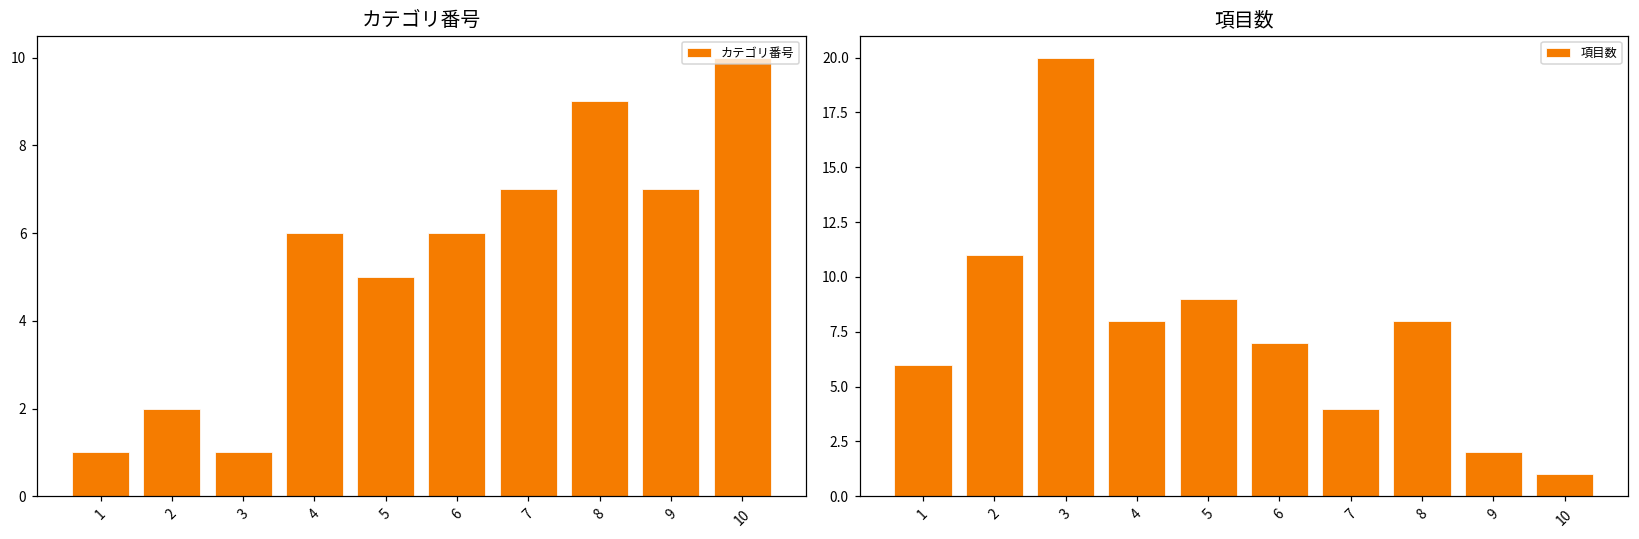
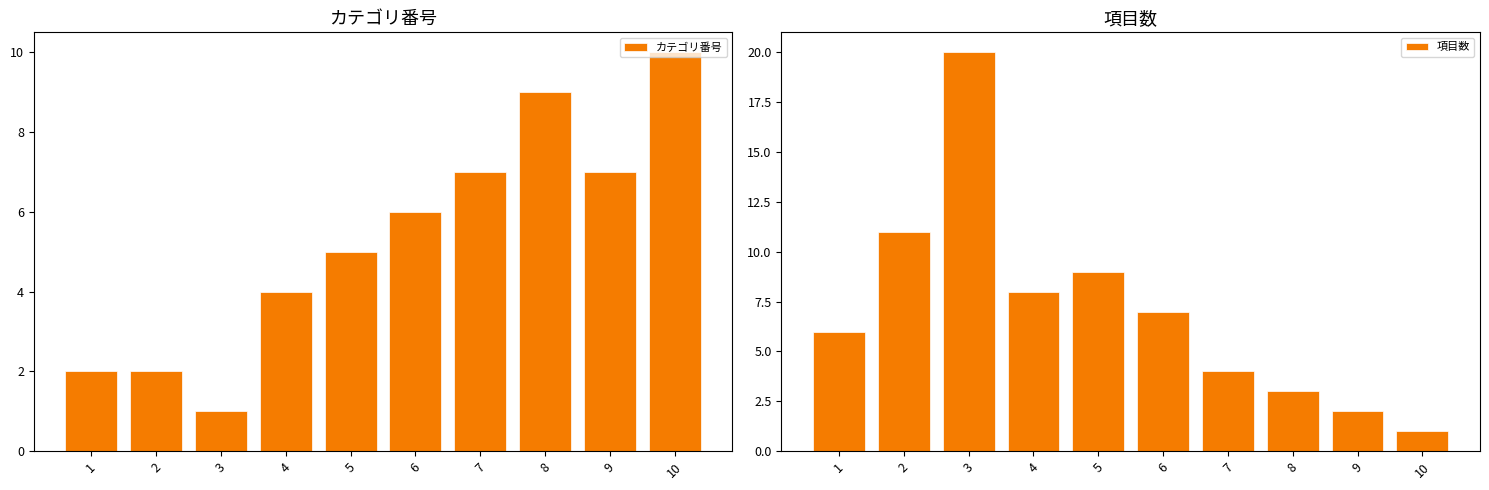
カテゴリ番号, 1: 1 -> 2
カテゴリ番号, 4: 6 -> 4
項目数, 8: 8 -> 3
